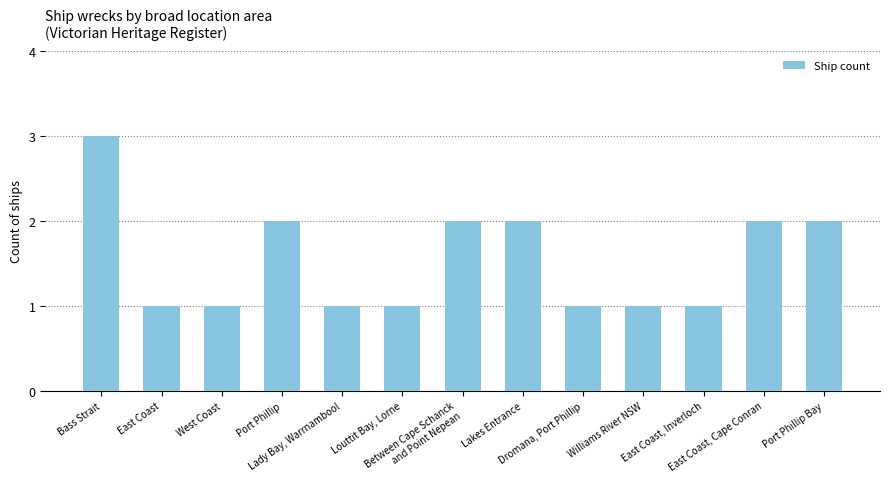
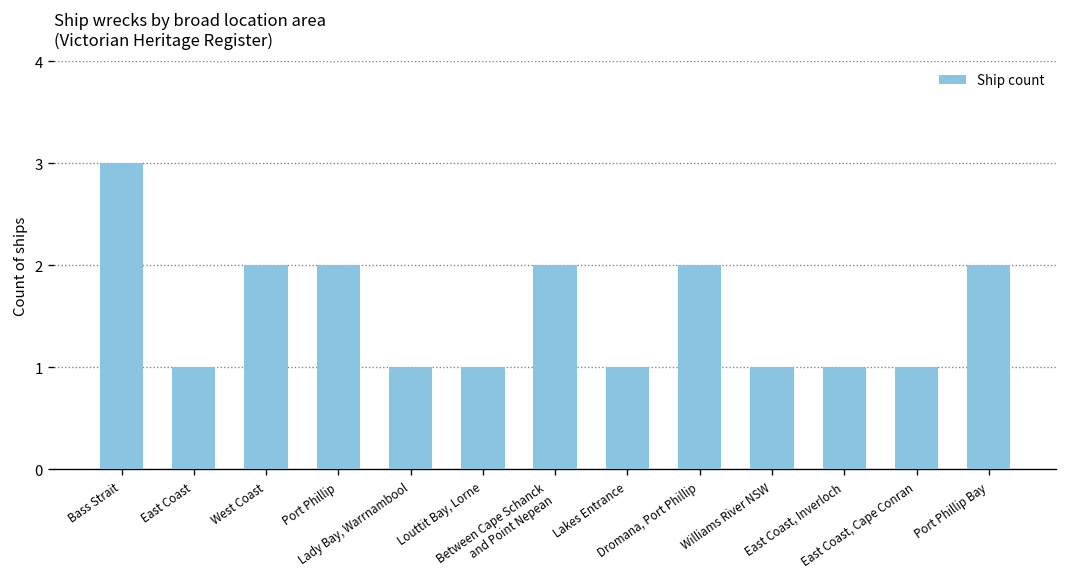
West Coast: 1 -> 2
Lakes Entrance: 2 -> 1
Dromana, Port Phillip: 1 -> 2
East Coast, Cape Conran: 2 -> 1
